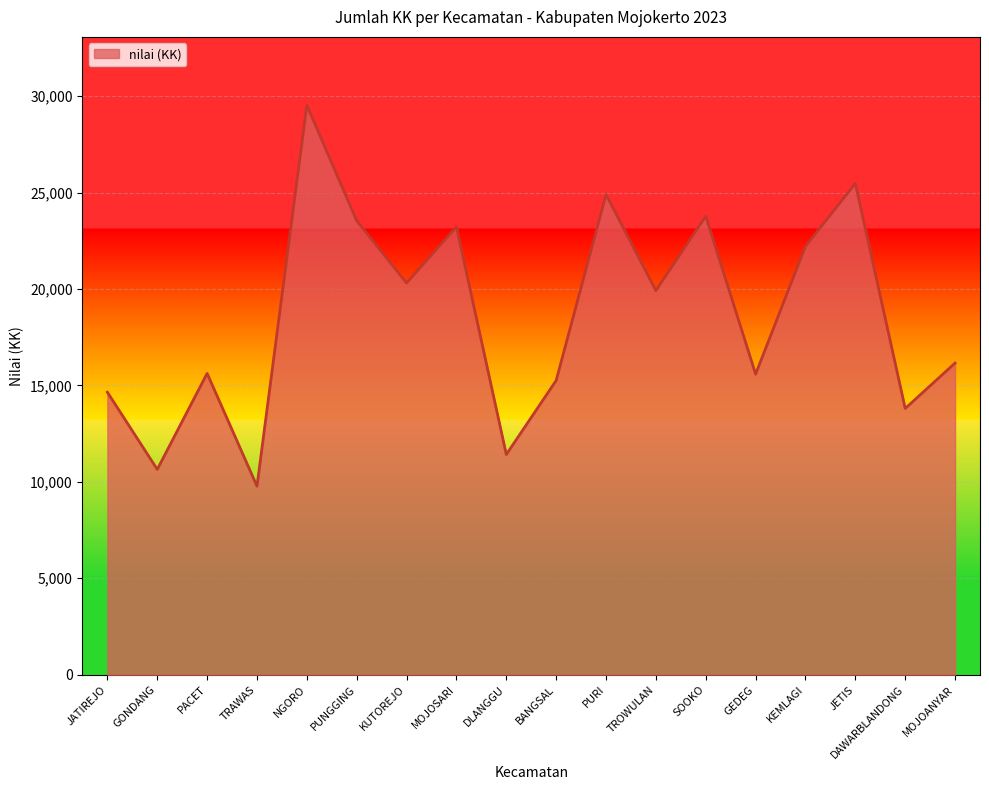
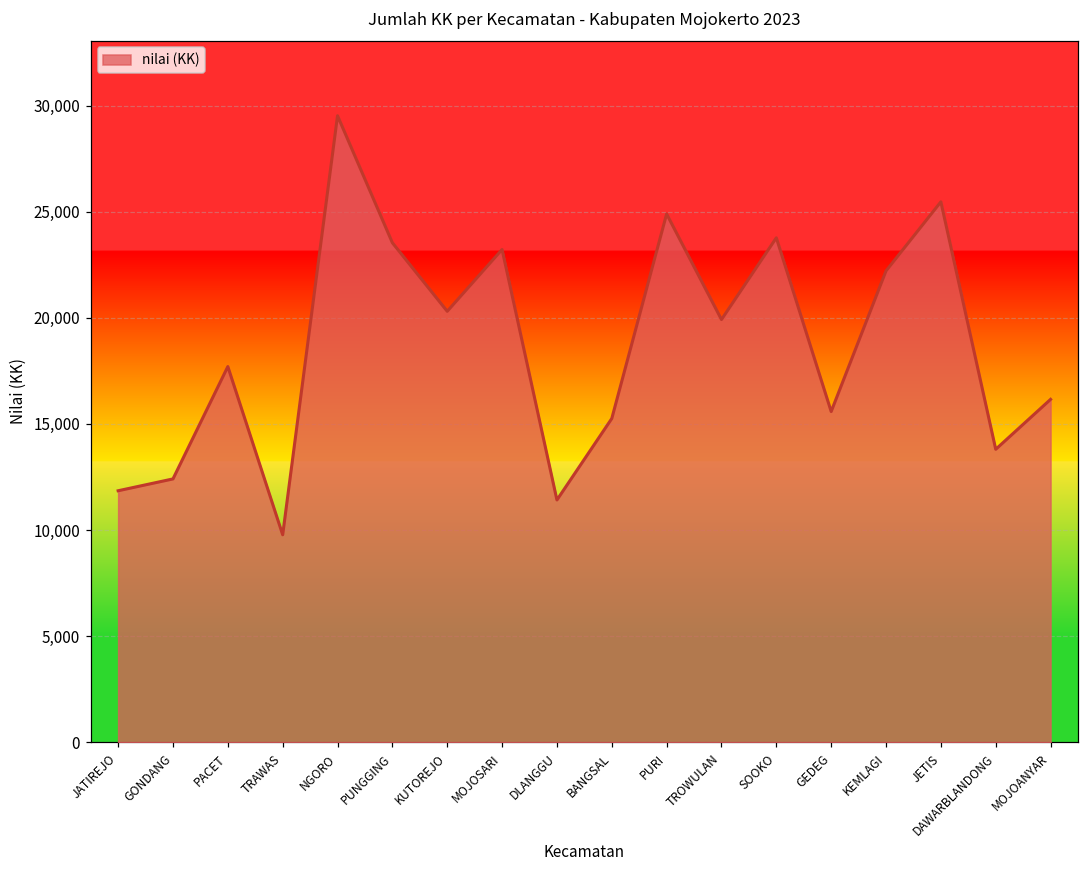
JATIREJO: 14,600 -> 11,900
GONDANG: 10,600 -> 12,400
PACET: 15,600 -> 17,700
